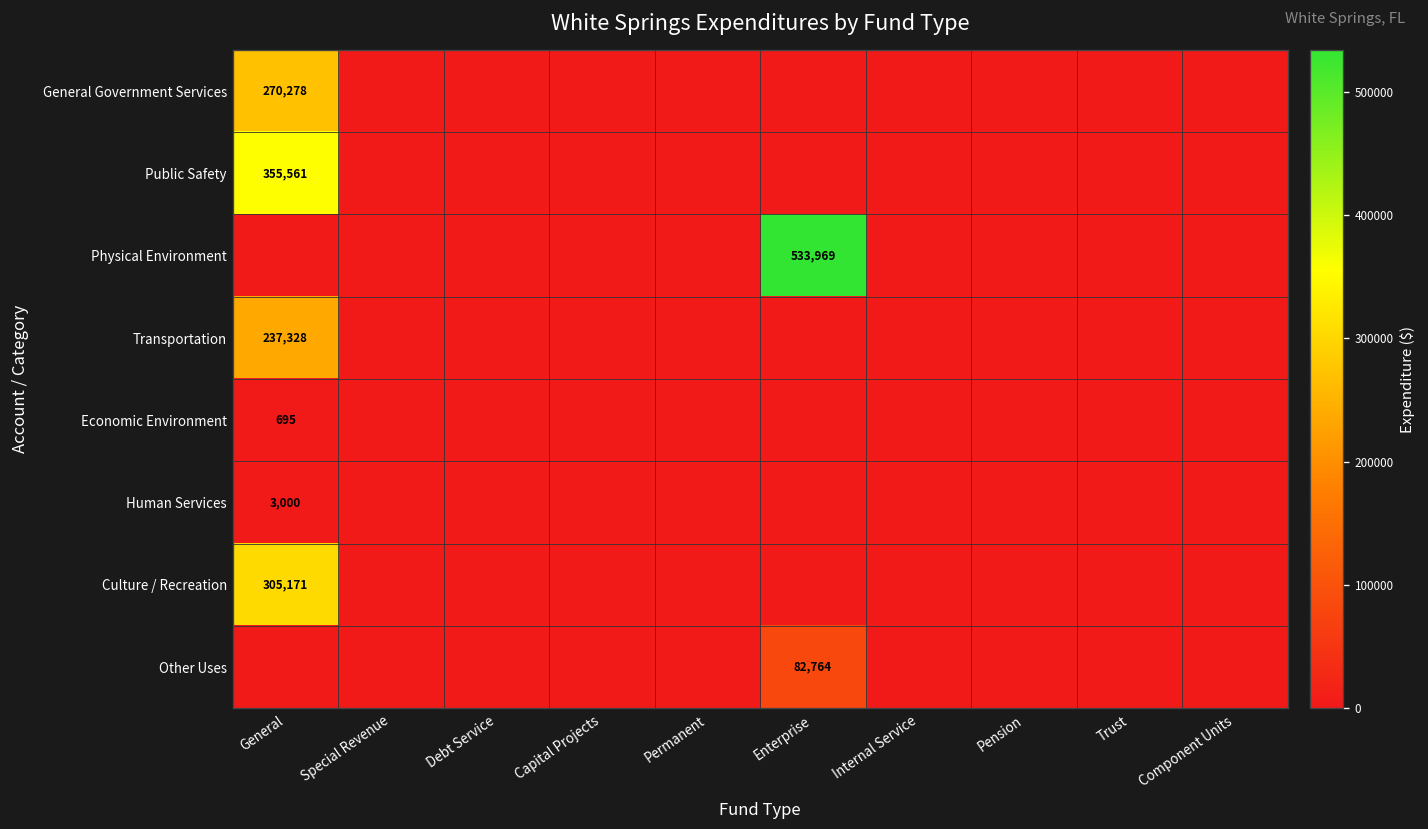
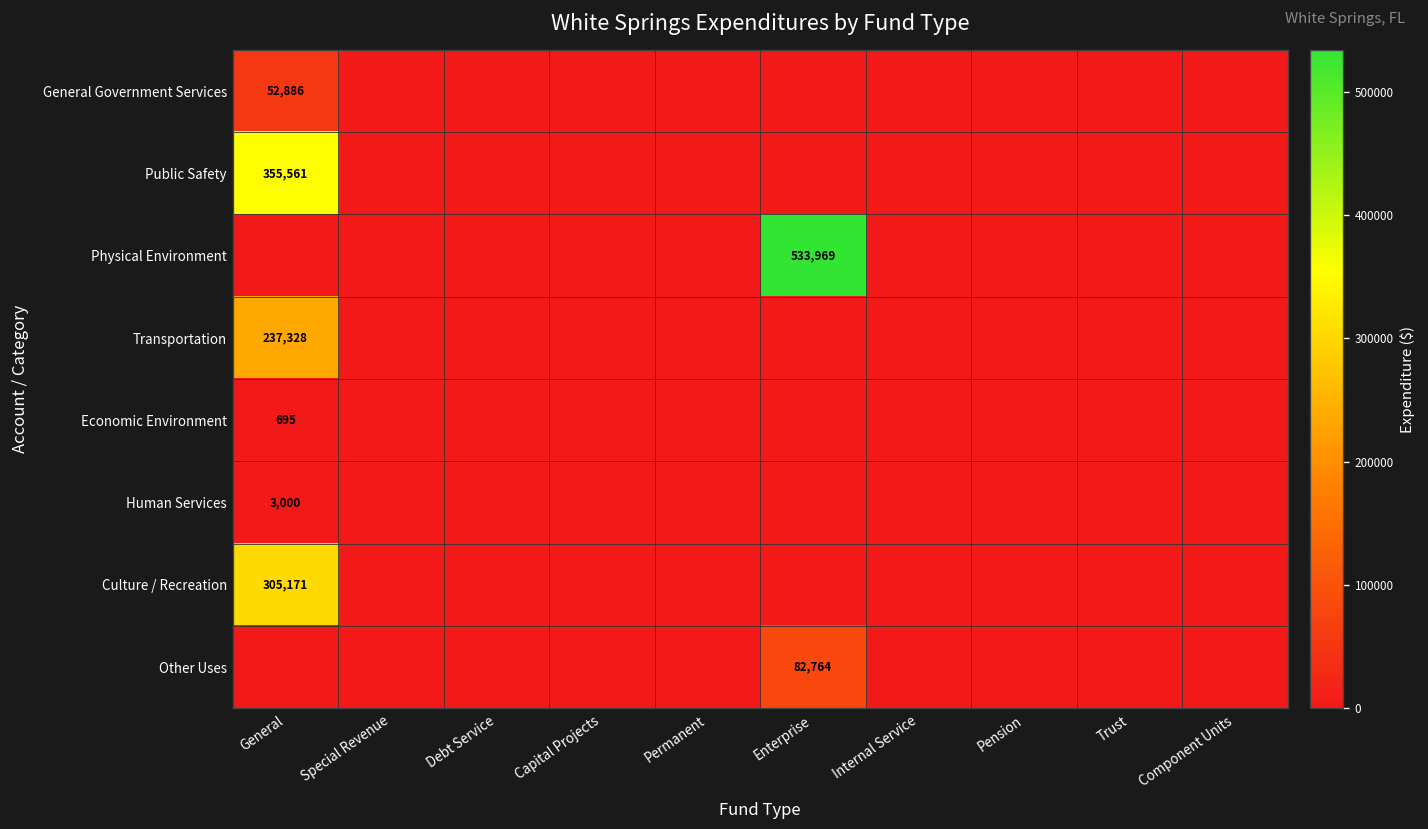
General Government Services, General: 270,278 -> 52,886
